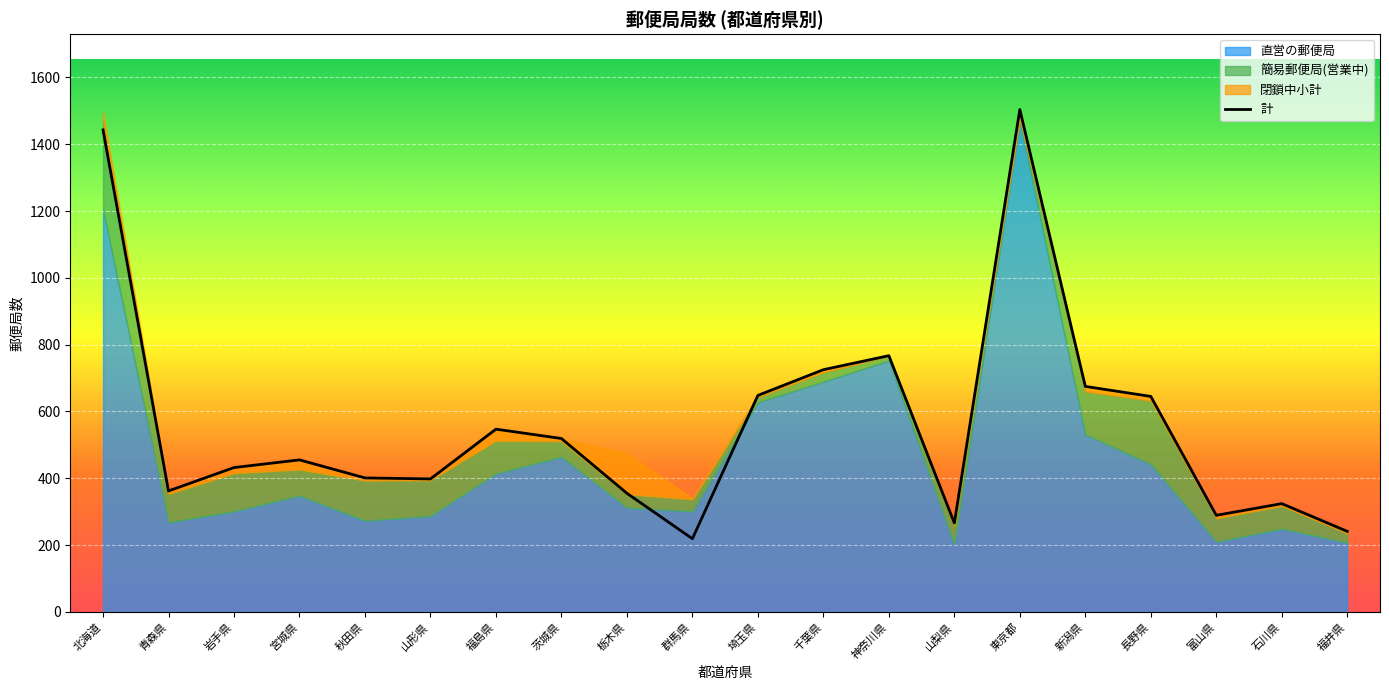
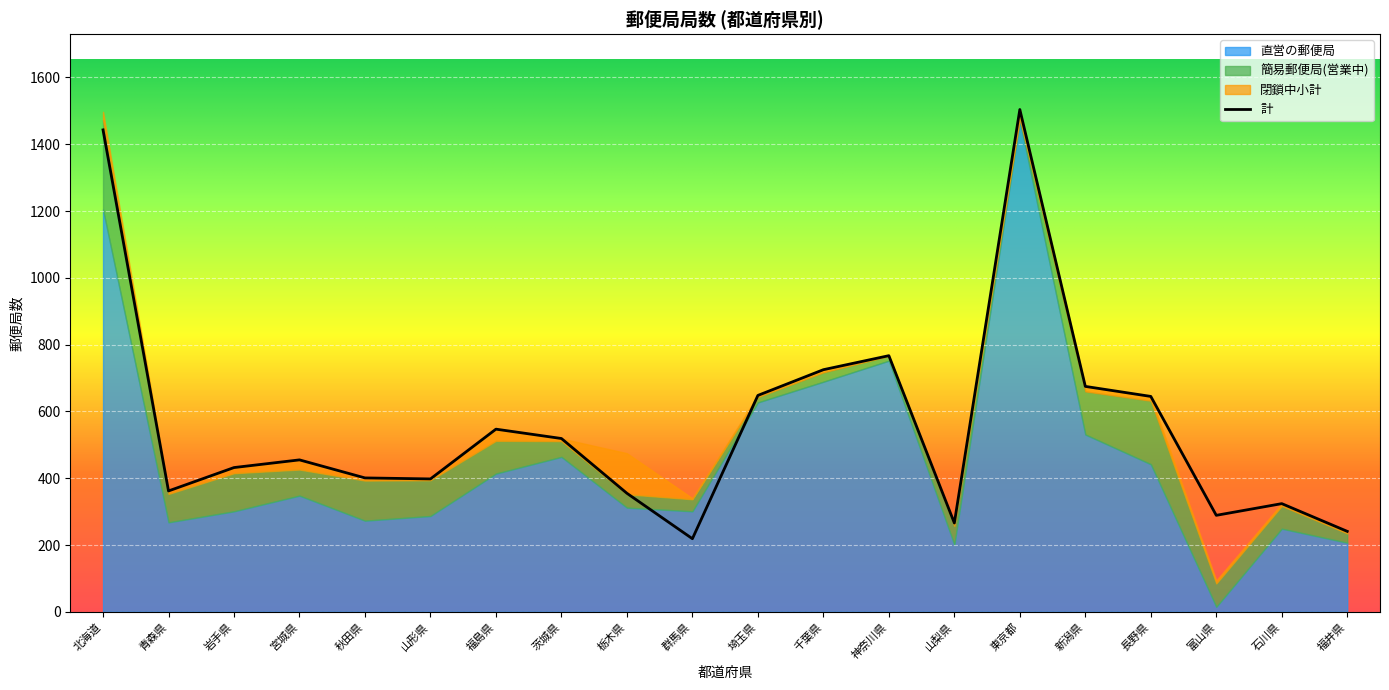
直営の郵便局, 富山県: 210 -> 20
